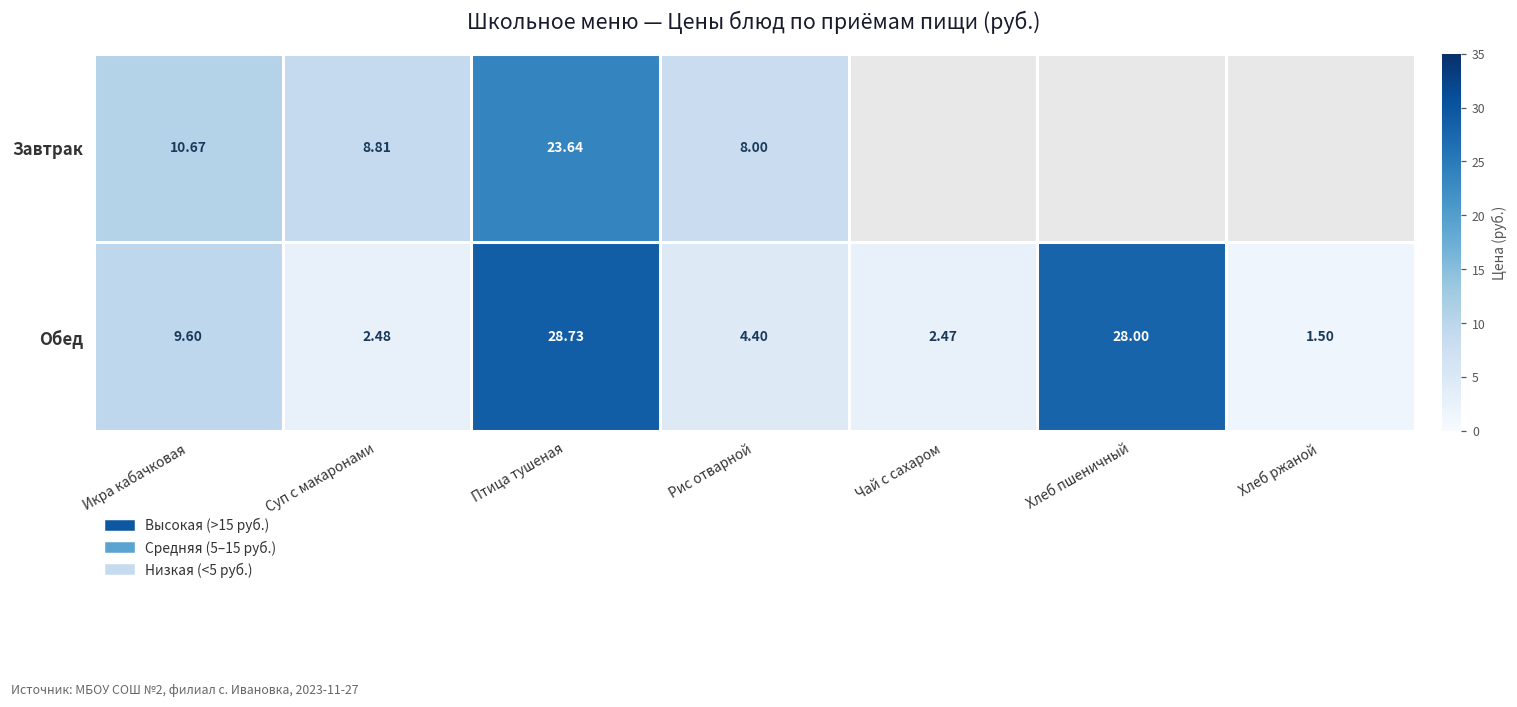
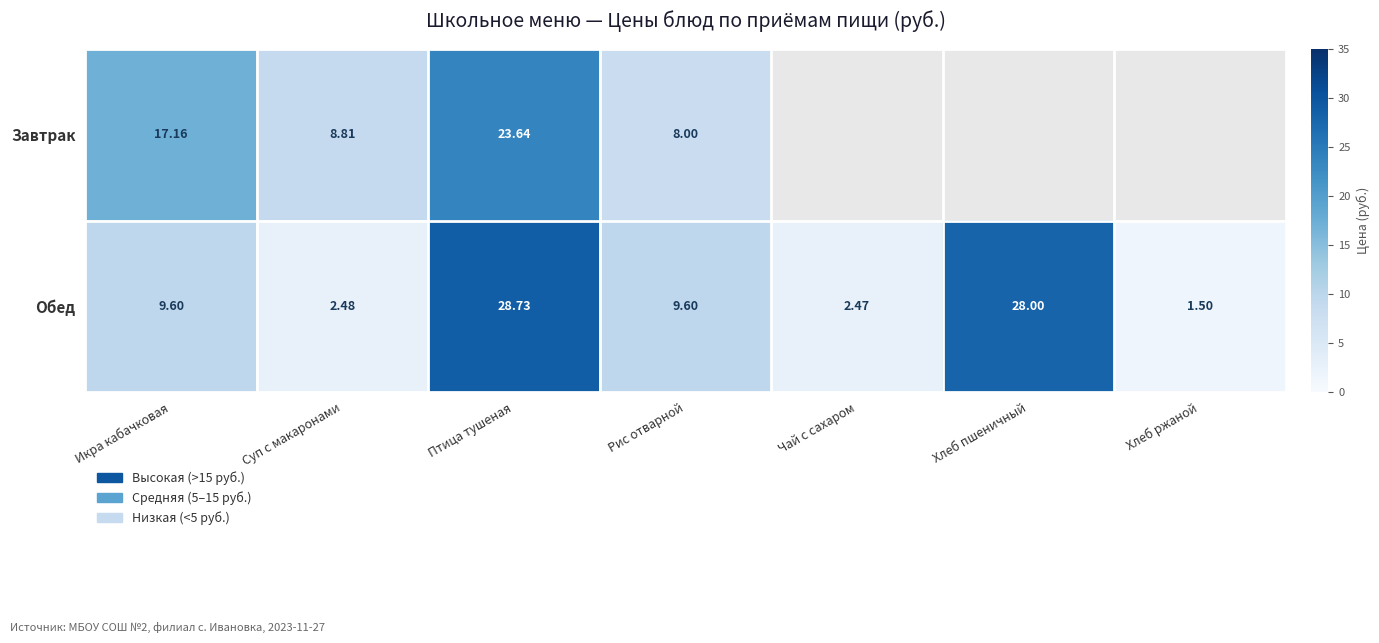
Завтрак, Икра кабачковая: 10.67 -> 17.16
Обед, Рис отварной: 4.40 -> 9.60
